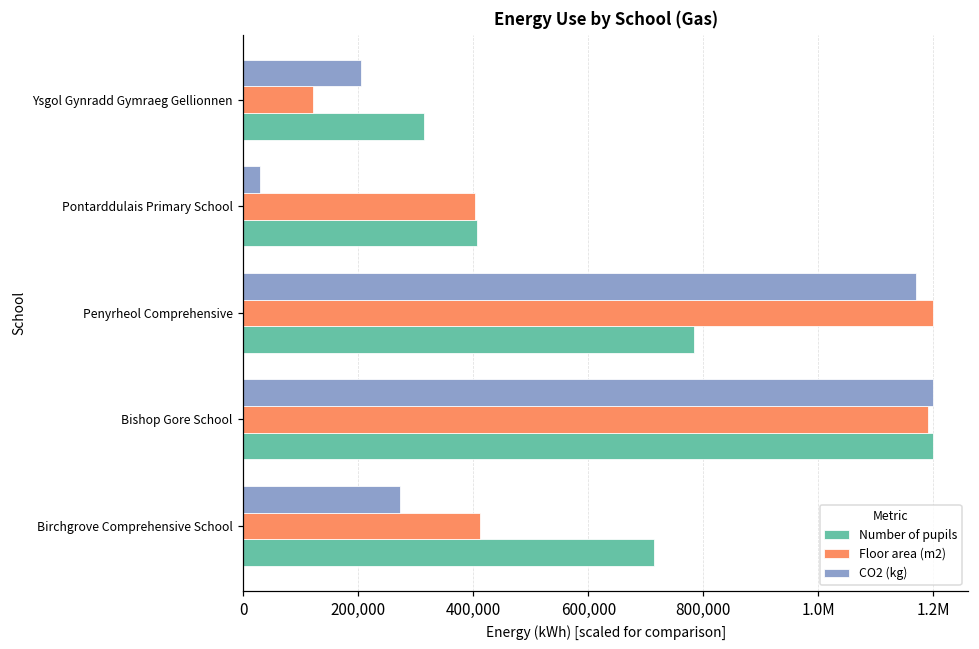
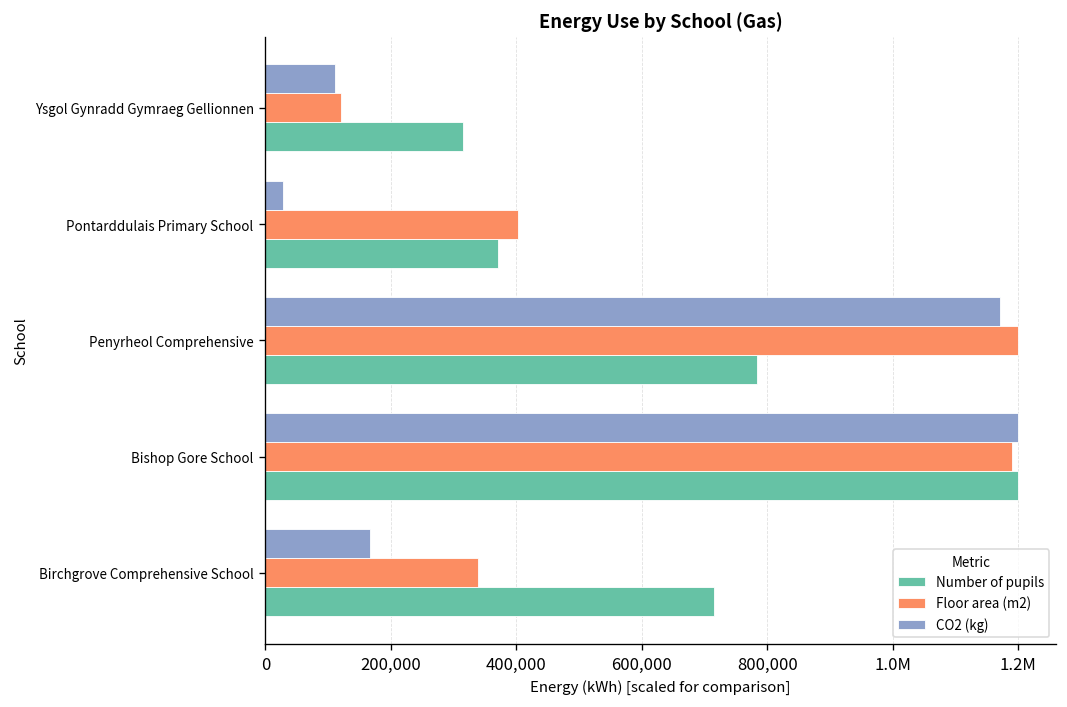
CO2 (kg), Ysgol Gynradd Gymraeg Gellionnen: 200,000 -> 110,000
Number of pupils, Pontarddulais Primary School: 410,000 -> 370,000
CO2 (kg), Birchgrove Comprehensive School: 270,000 -> 170,000
Floor area (m2), Birchgrove Comprehensive School: 410,000 -> 340,000
